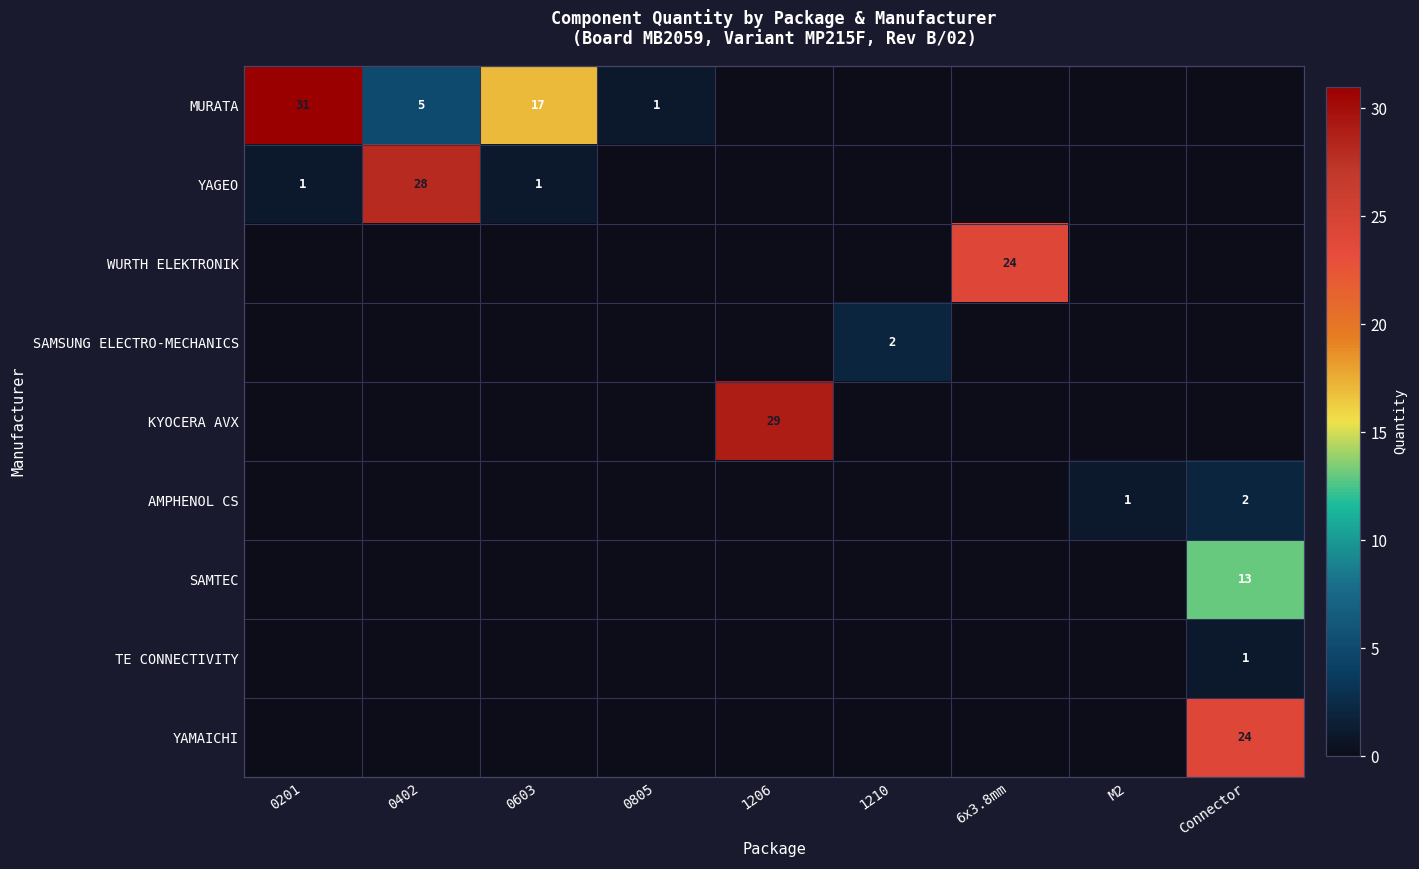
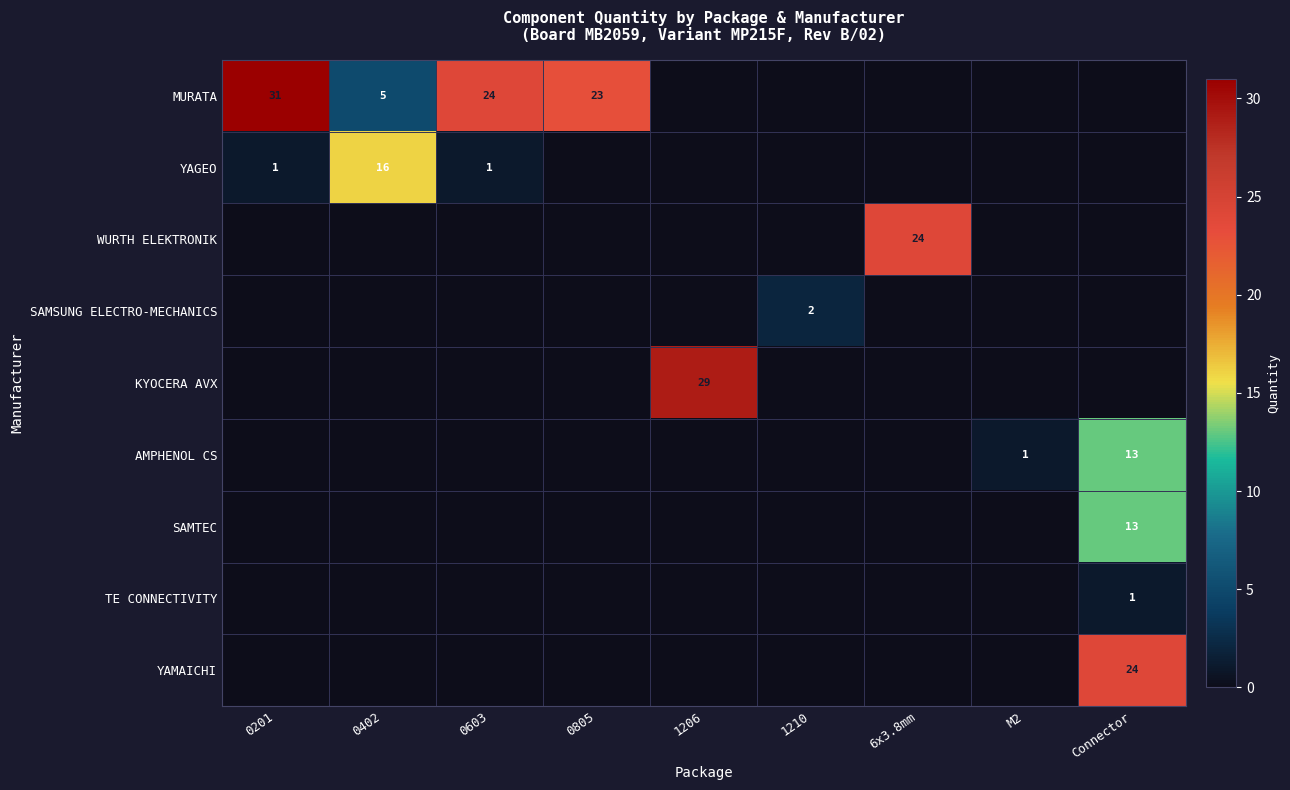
MURATA, 0603: 17 -> 24
MURATA, 0805: 1 -> 23
YAGEO, 0402: 28 -> 16
AMPHENOL CS, Connector: 2 -> 13
